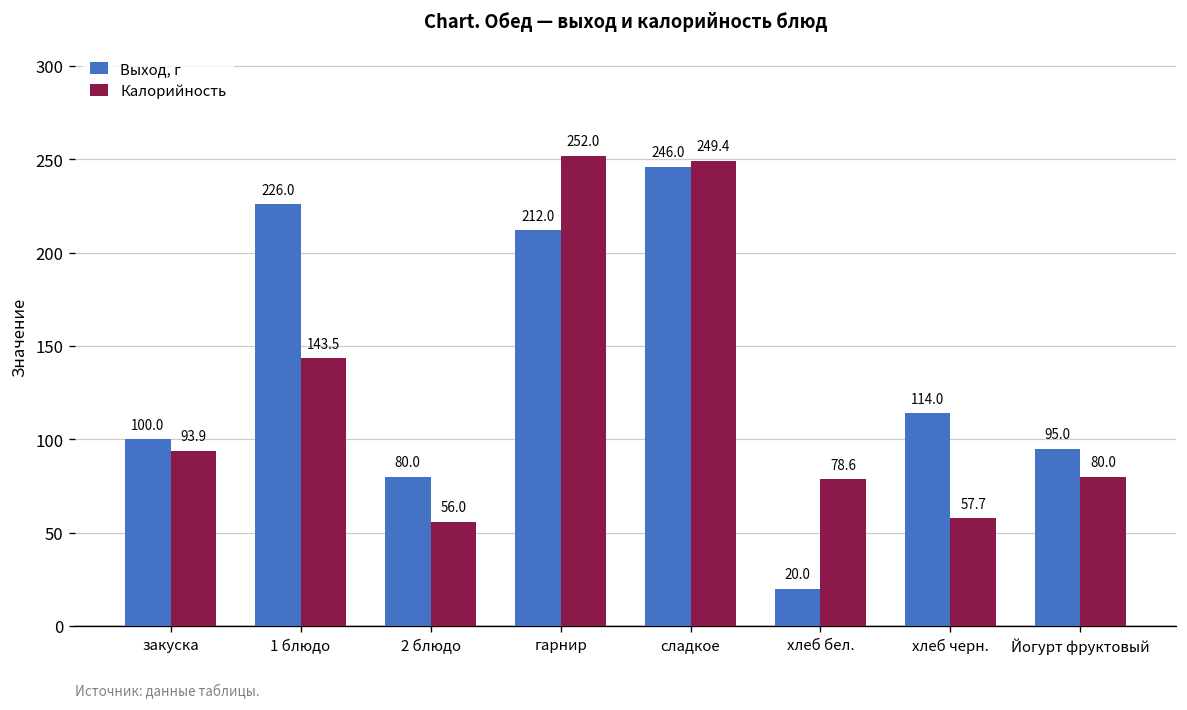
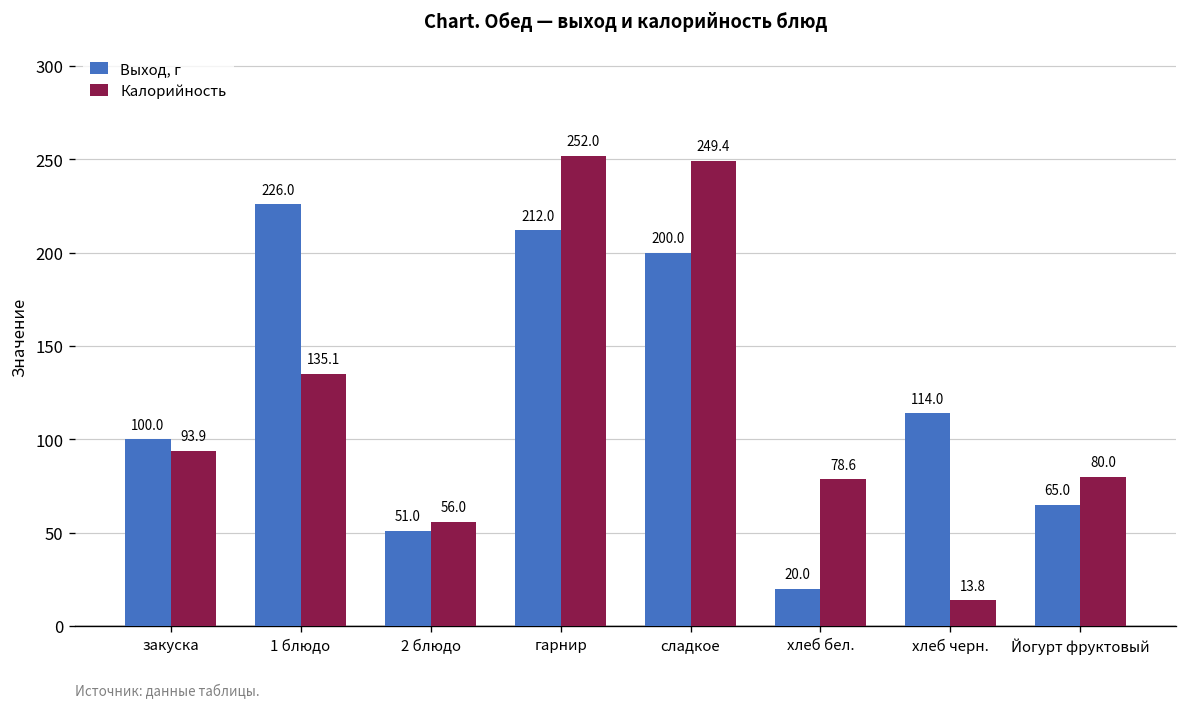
Калорийность, 1 блюдо: 143.5 -> 135.1
Выход, г, 2 блюдо: 80.0 -> 51.0
Выход, г, сладкое: 246.0 -> 200.0
Калорийность, хлеб черн.: 57.7 -> 13.8
Выход, г, Йогурт фруктовый: 95.0 -> 65.0
